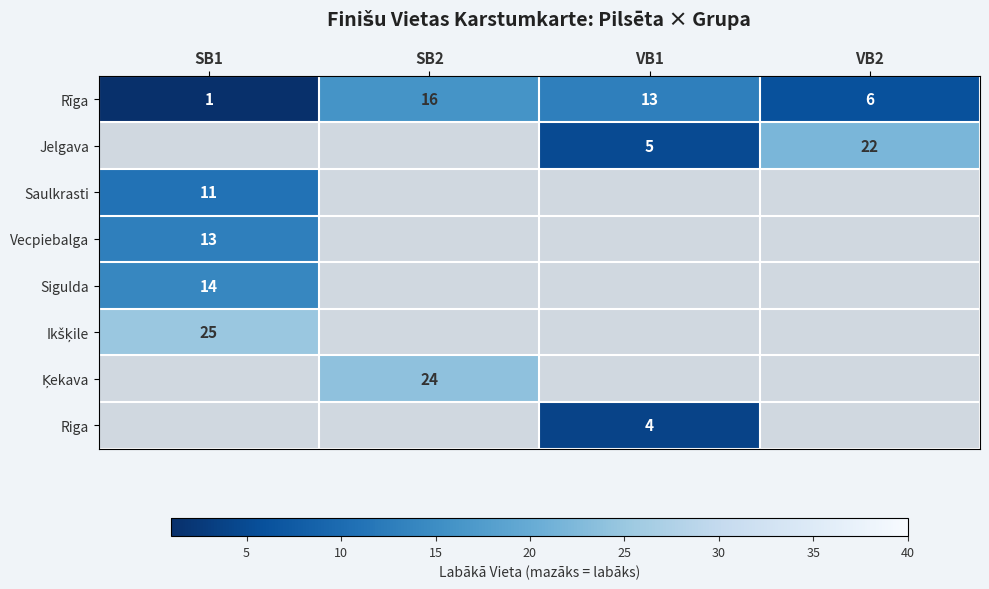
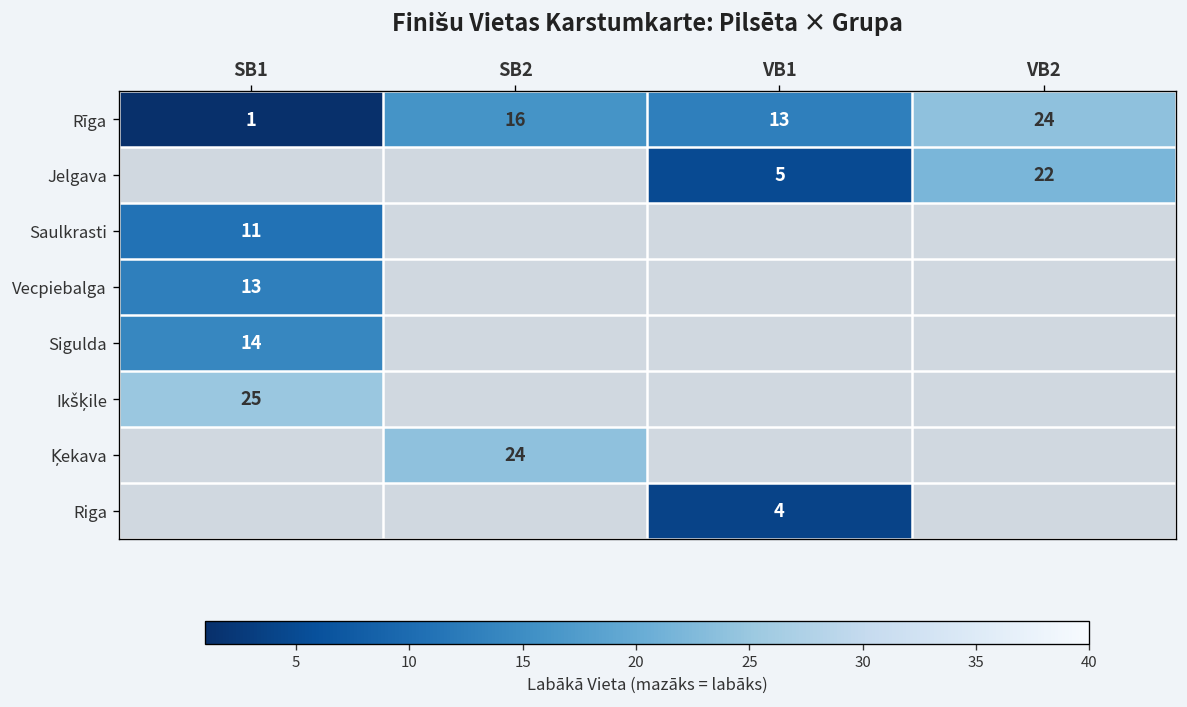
Rīga, VB2: 6 -> 24
